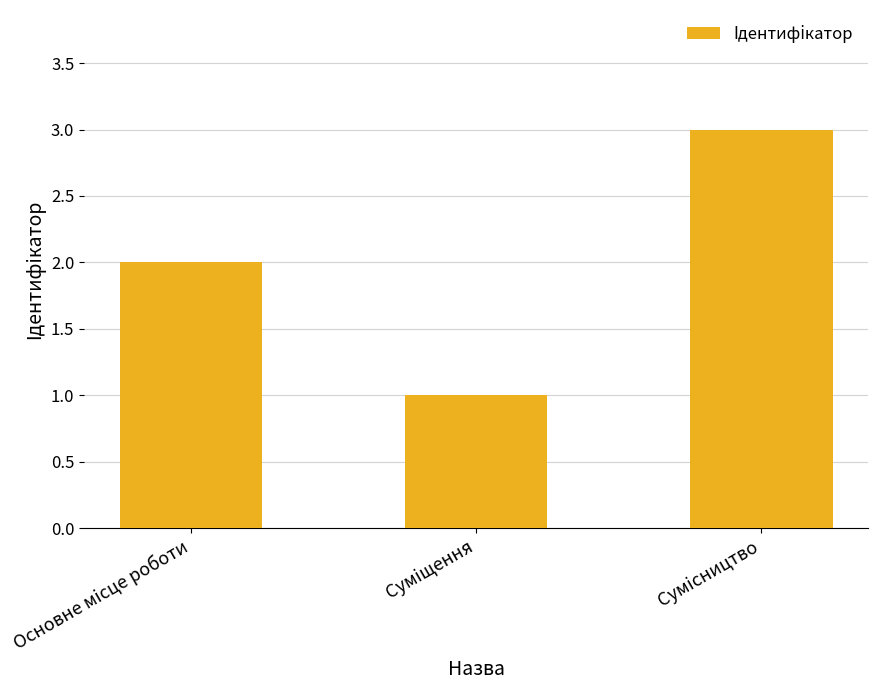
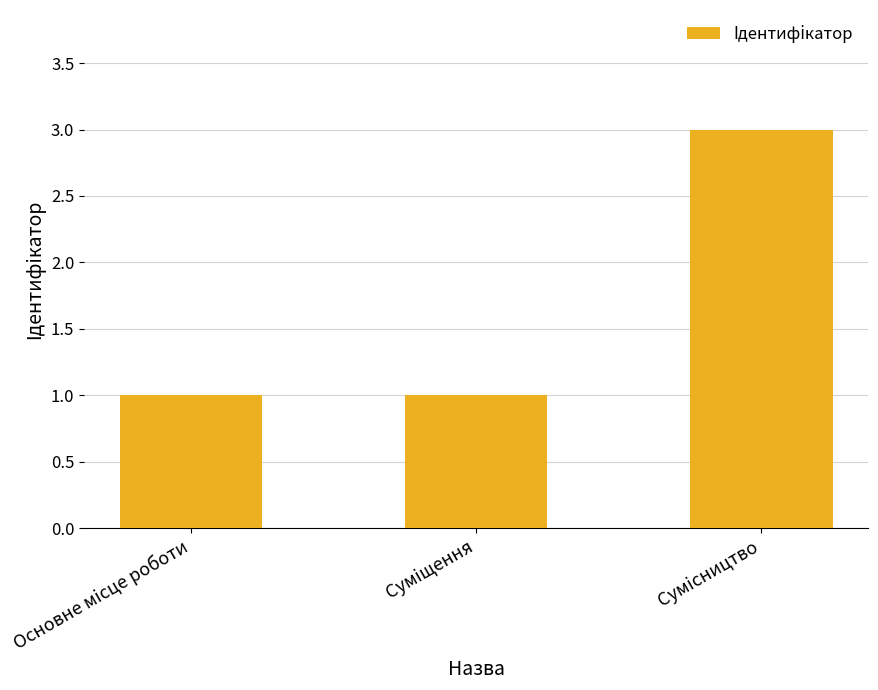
Основне місце роботи: 2 -> 1
